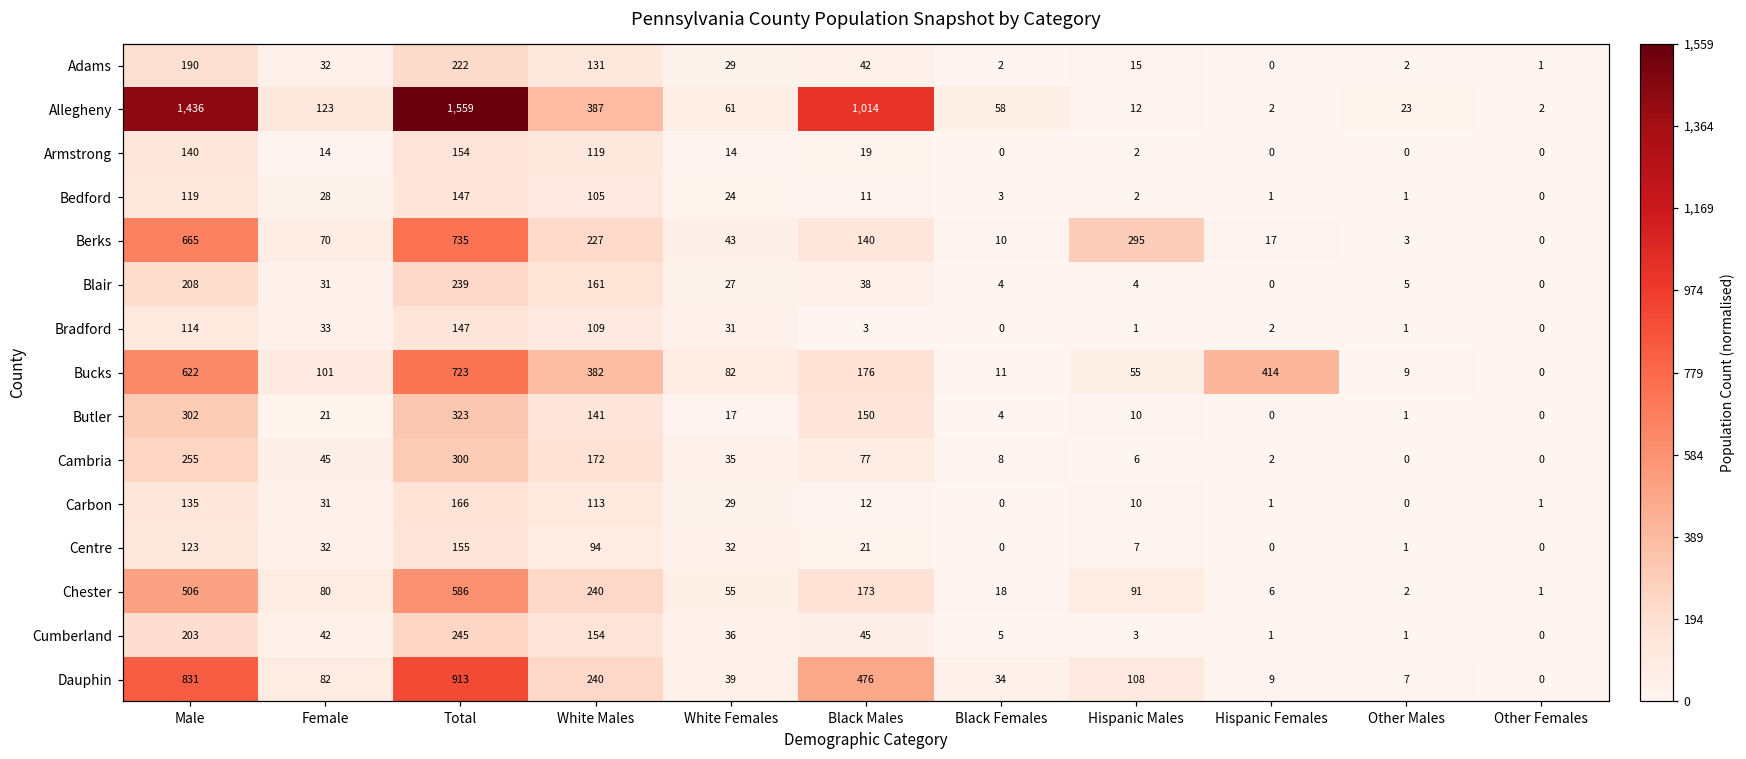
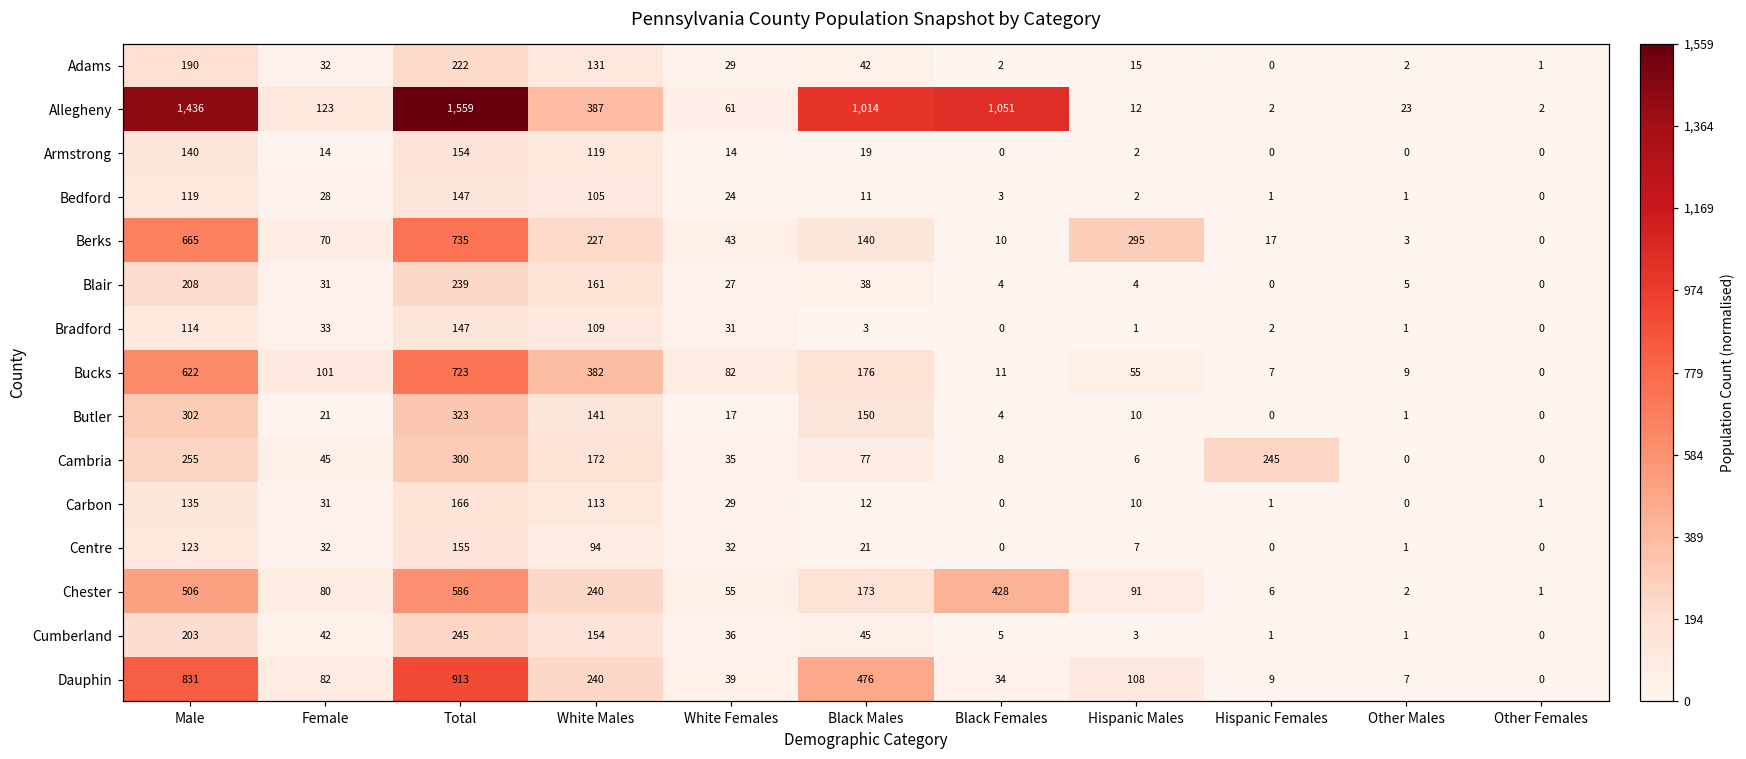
Allegheny, Black Females: 58 -> 1,051
Bucks, Hispanic Females: 414 -> 7
Cambria, Hispanic Females: 2 -> 245
Chester, Black Females: 18 -> 428
